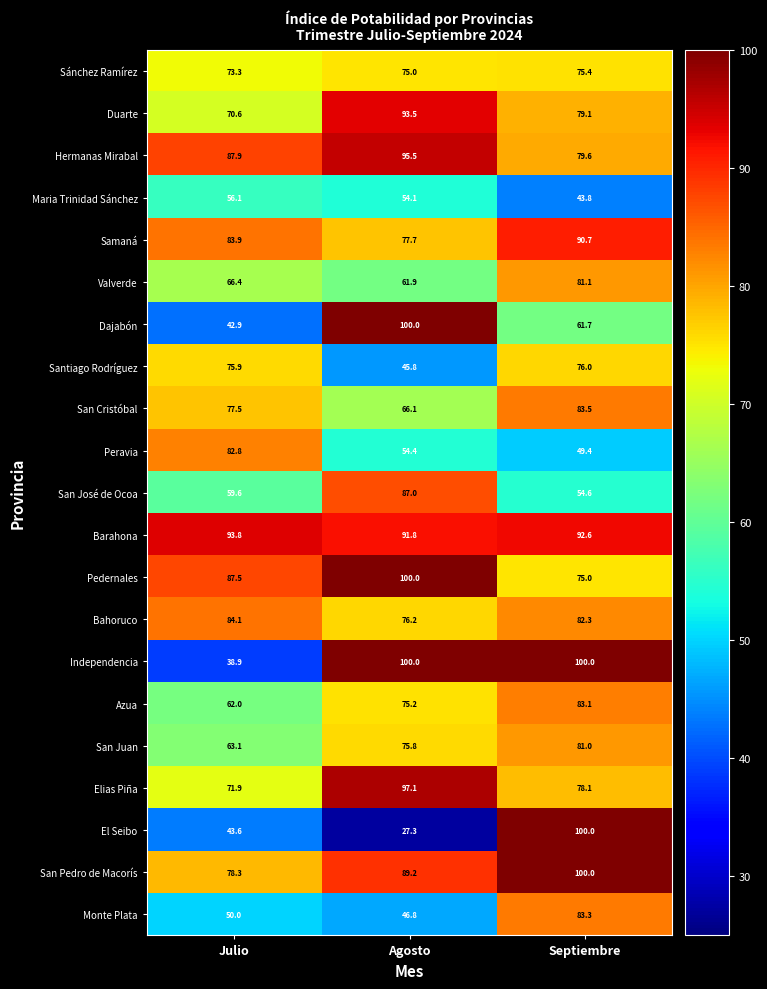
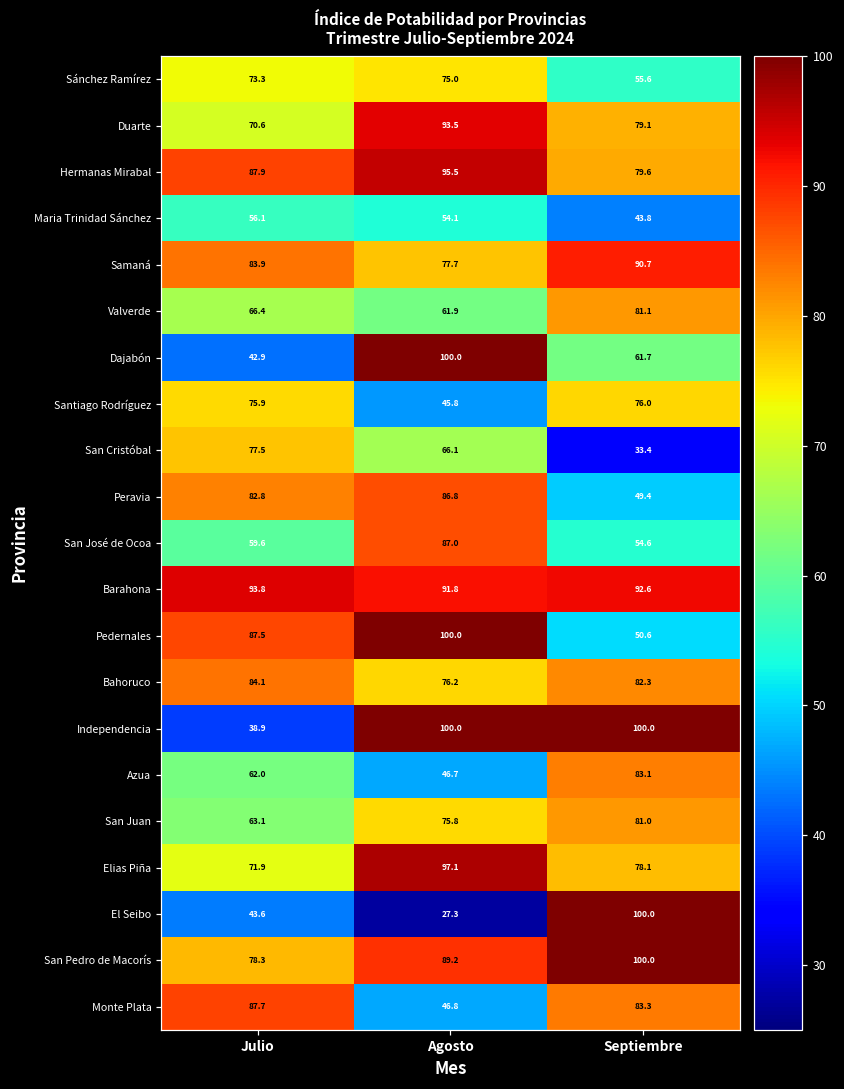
Sánchez Ramírez, Septiembre: 75.4 -> 55.6
San Cristóbal, Septiembre: 83.5 -> 33.4
Peravia, Agosto: 54.4 -> 86.8
Pedernales, Septiembre: 75.0 -> 50.6
Azua, Agosto: 75.2 -> 46.7
Monte Plata, Julio: 50.0 -> 87.7
